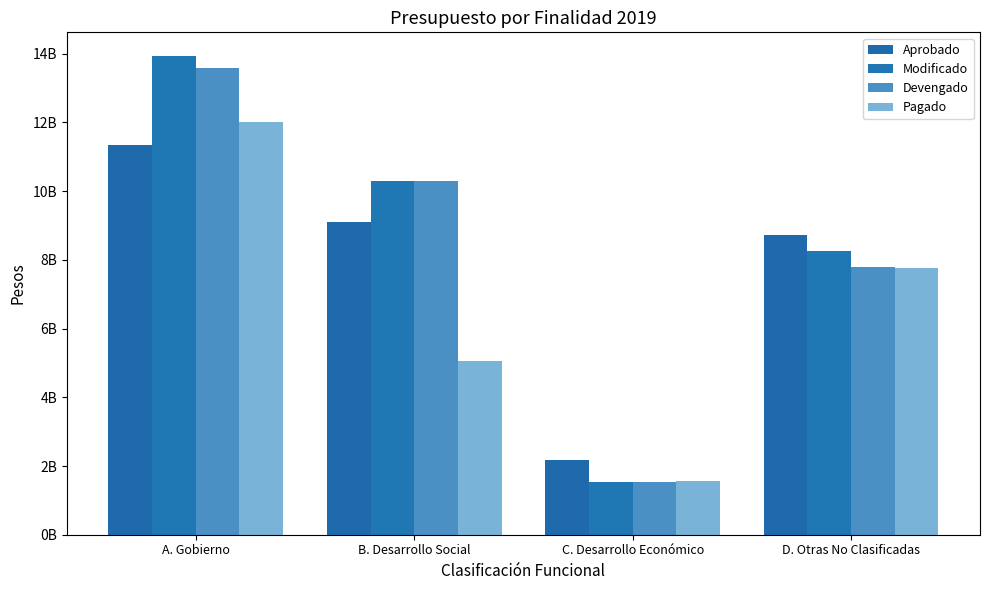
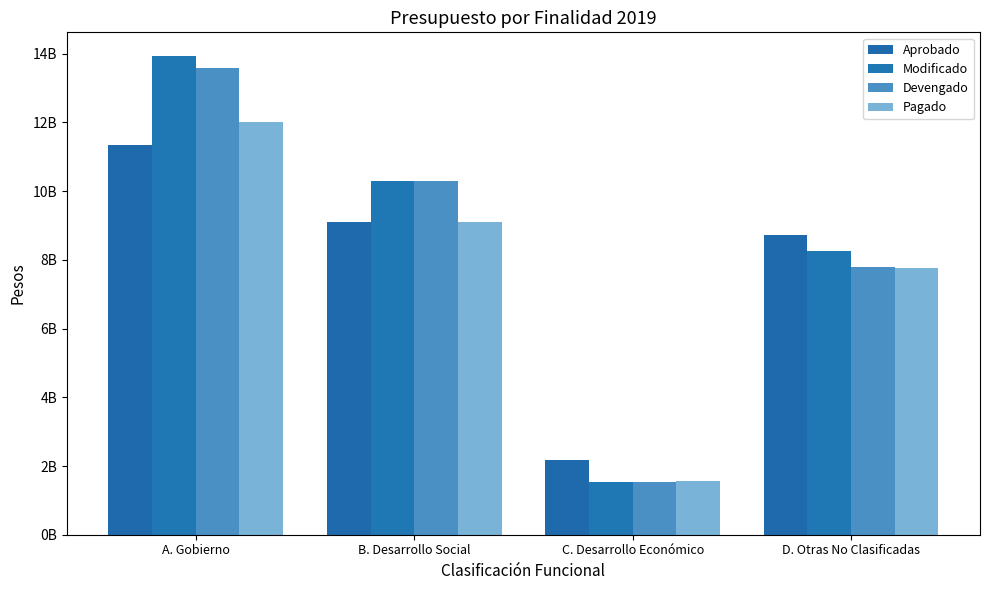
Pagado, B. Desarrollo Social: 5100000000 -> 9100000000
